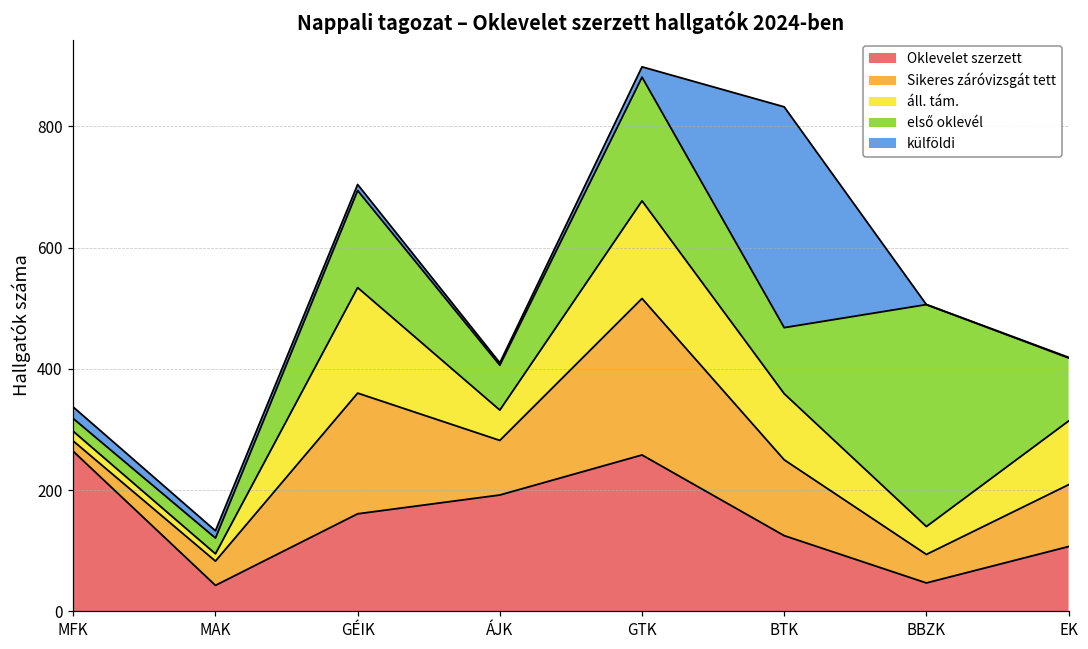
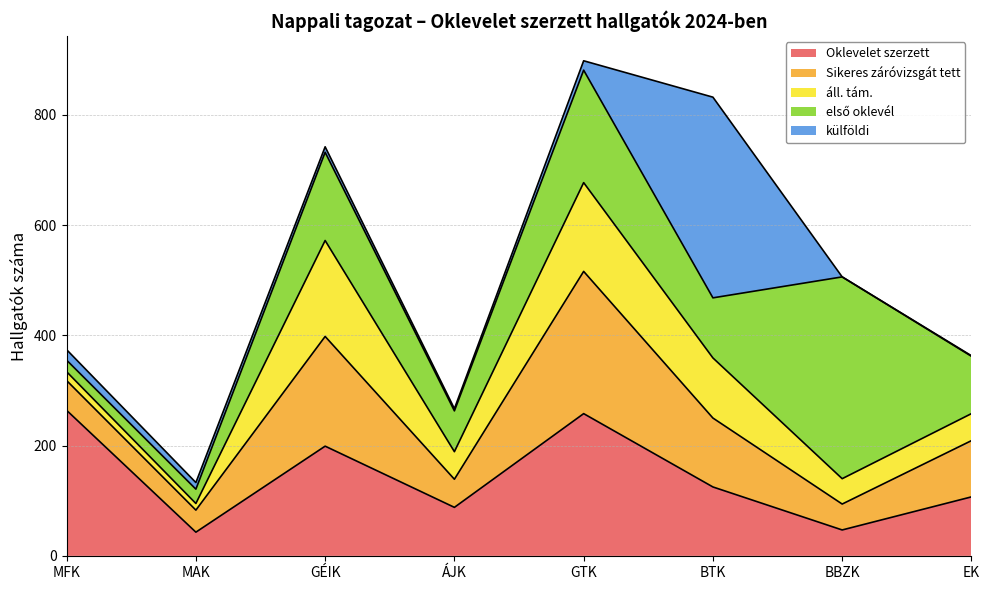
Sikeres záróvizsgát tett, MFK: 20 -> 50
Oklevelet szerzett, GÉIK: 160 -> 200
Oklevelet szerzett, ÁJK: 190 -> 90
Sikeres záróvizsgát tett, ÁJK: 90 -> 50
áll. tám., EK: 110 -> 50
